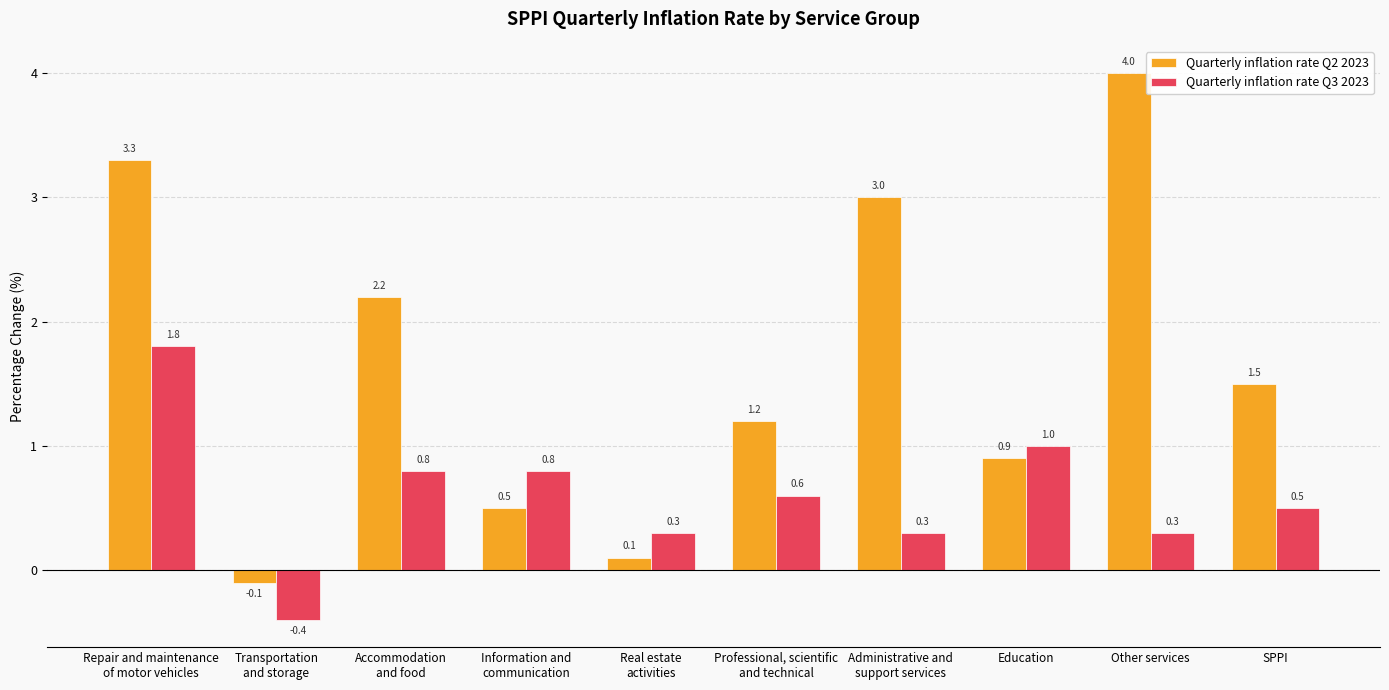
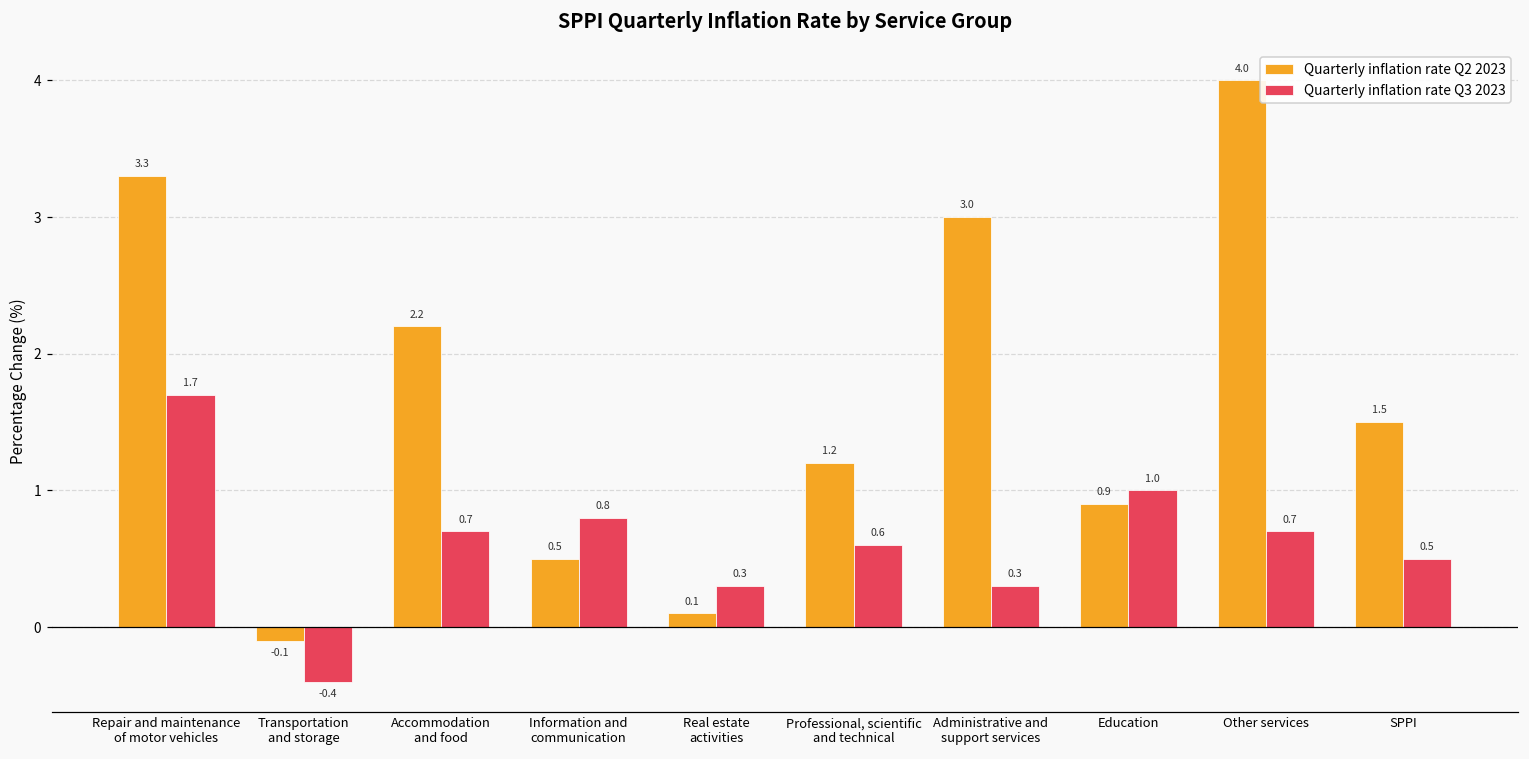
Quarterly inflation rate Q3 2023, Repair and maintenance of motor vehicles: 1.8 -> 1.7
Quarterly inflation rate Q3 2023, Accommodation and food: 0.8 -> 0.7
Quarterly inflation rate Q3 2023, Other services: 0.3 -> 0.7
